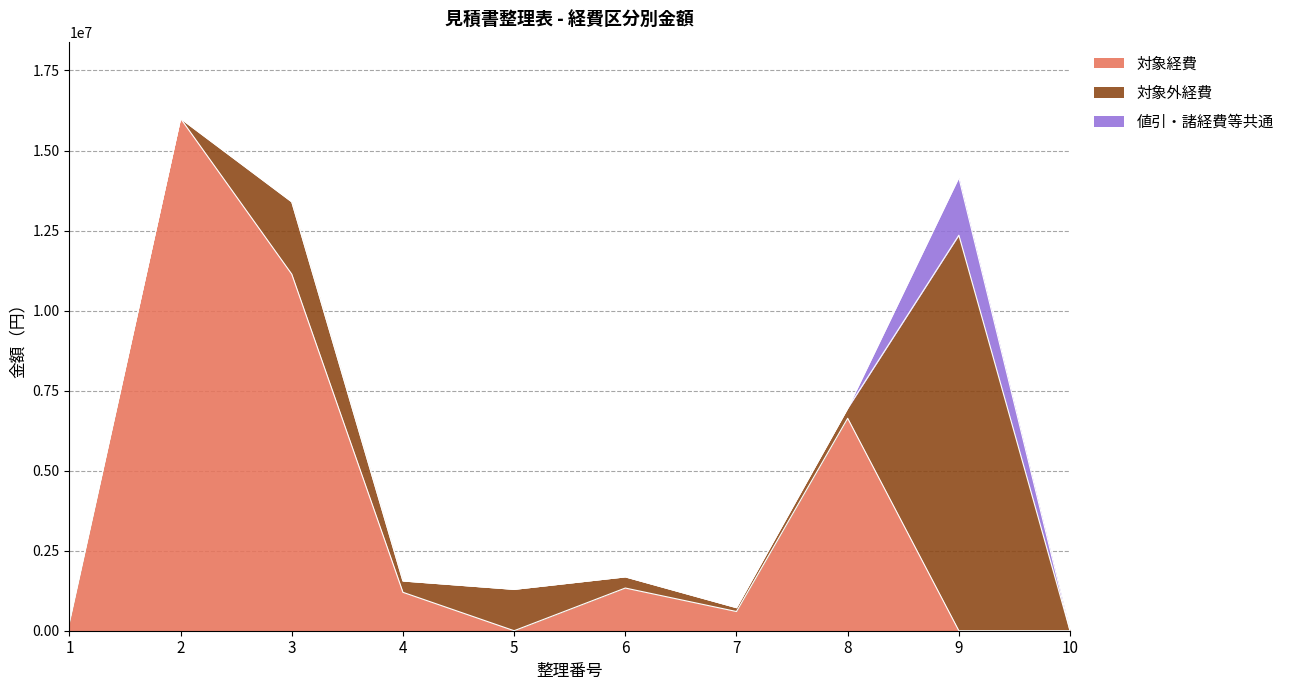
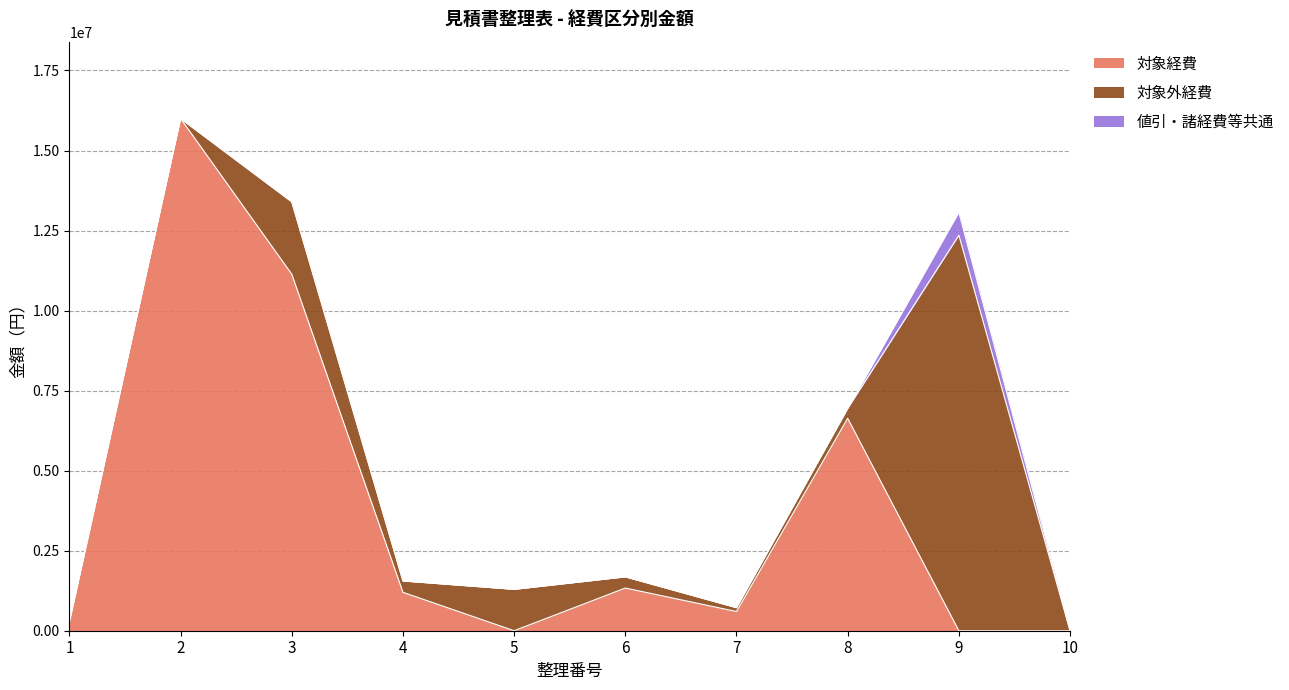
値引・諸経費等共通, 9: 1800000 -> 700000
